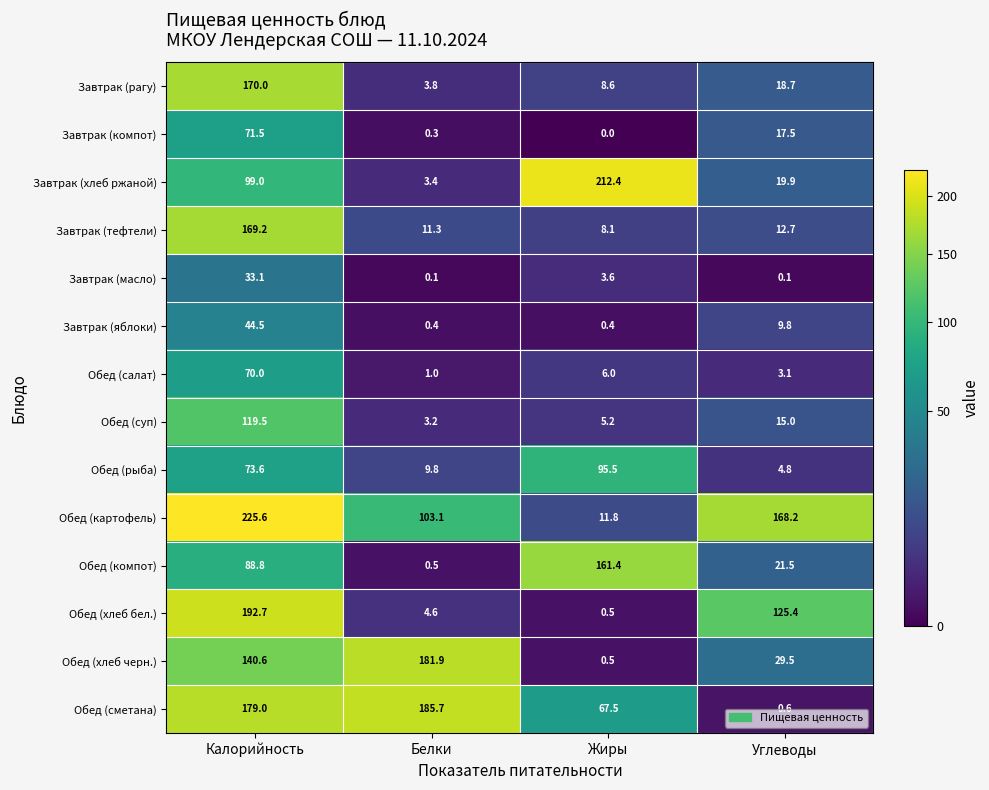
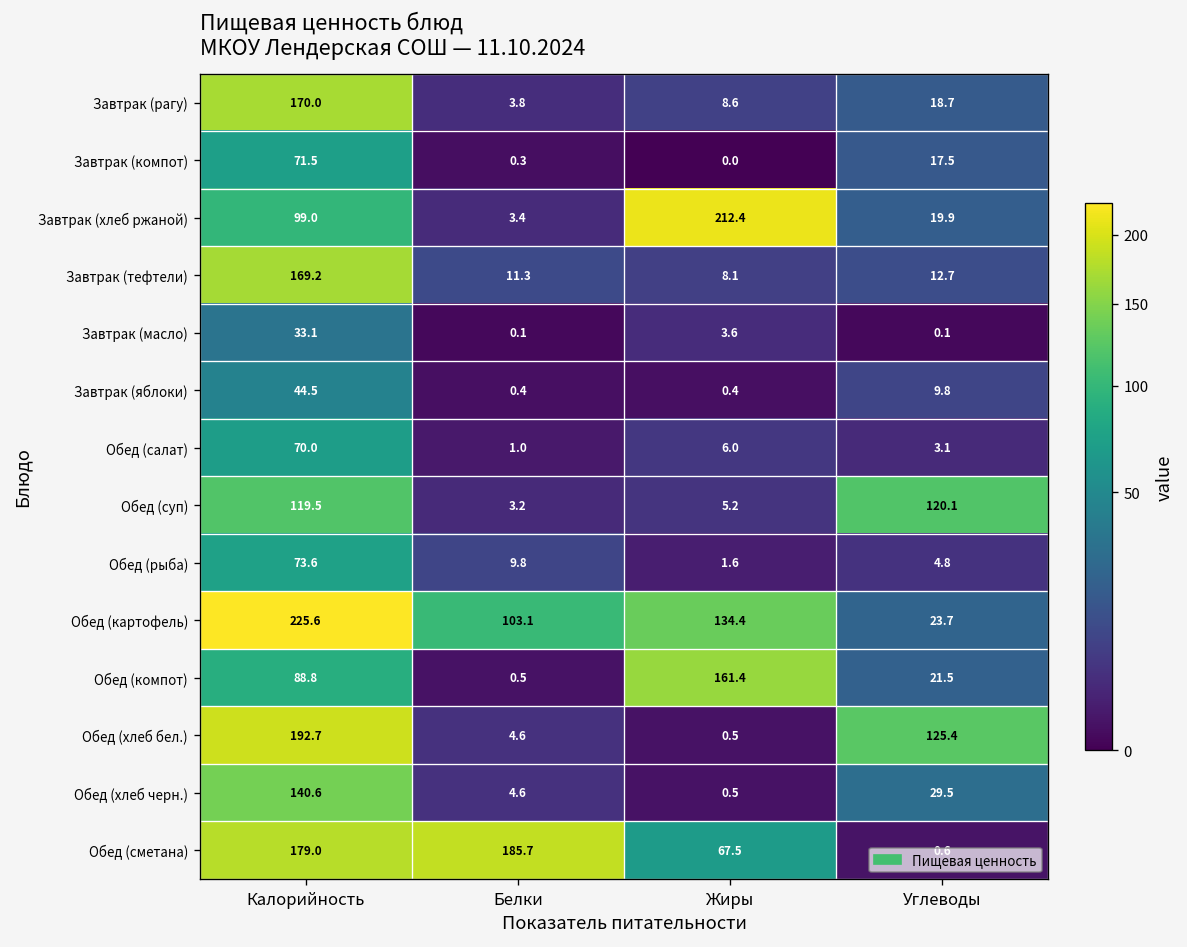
Обед (суп), Углеводы: 15.0 -> 120.1
Обед (рыба), Жиры: 95.5 -> 1.6
Обед (картофель), Жиры: 11.8 -> 134.4
Обед (картофель), Углеводы: 168.2 -> 23.7
Обед (хлеб черн.), Белки: 181.9 -> 4.6
